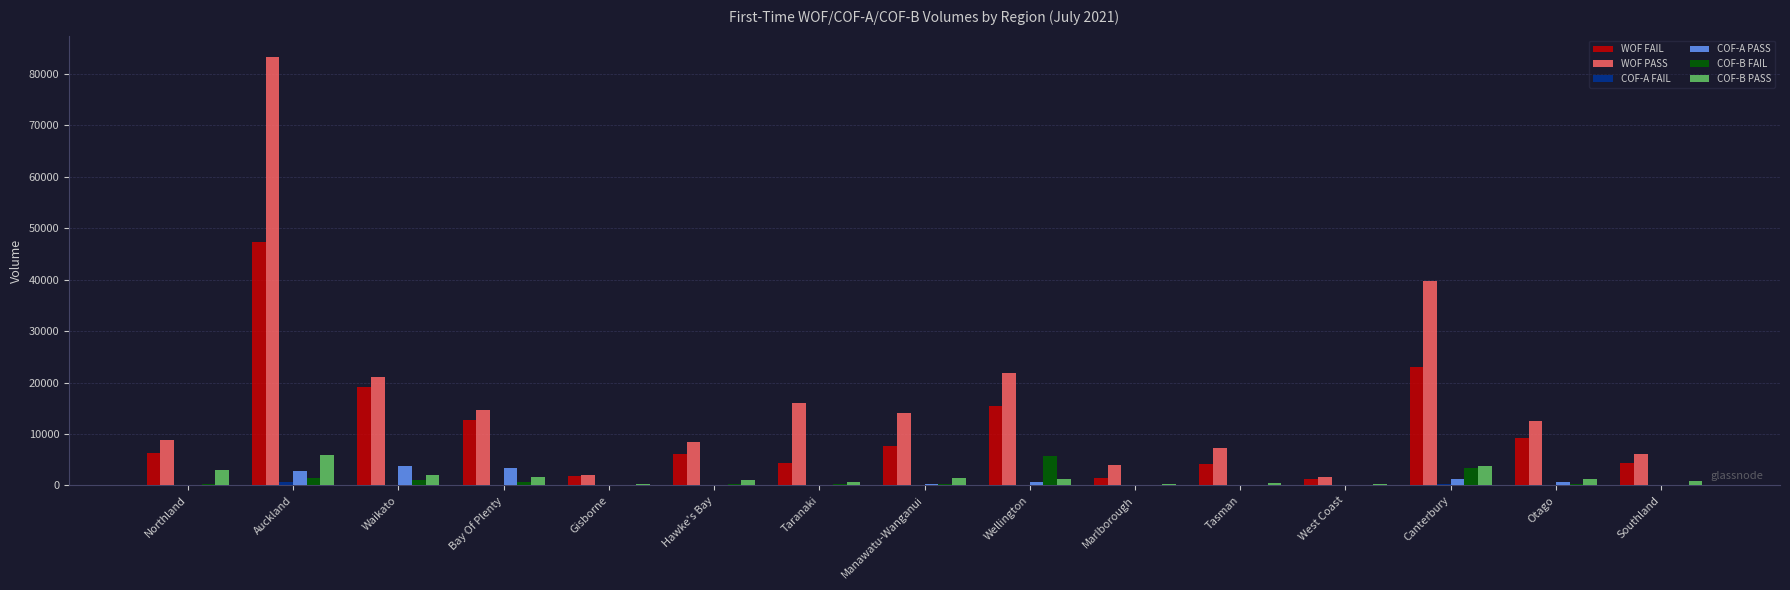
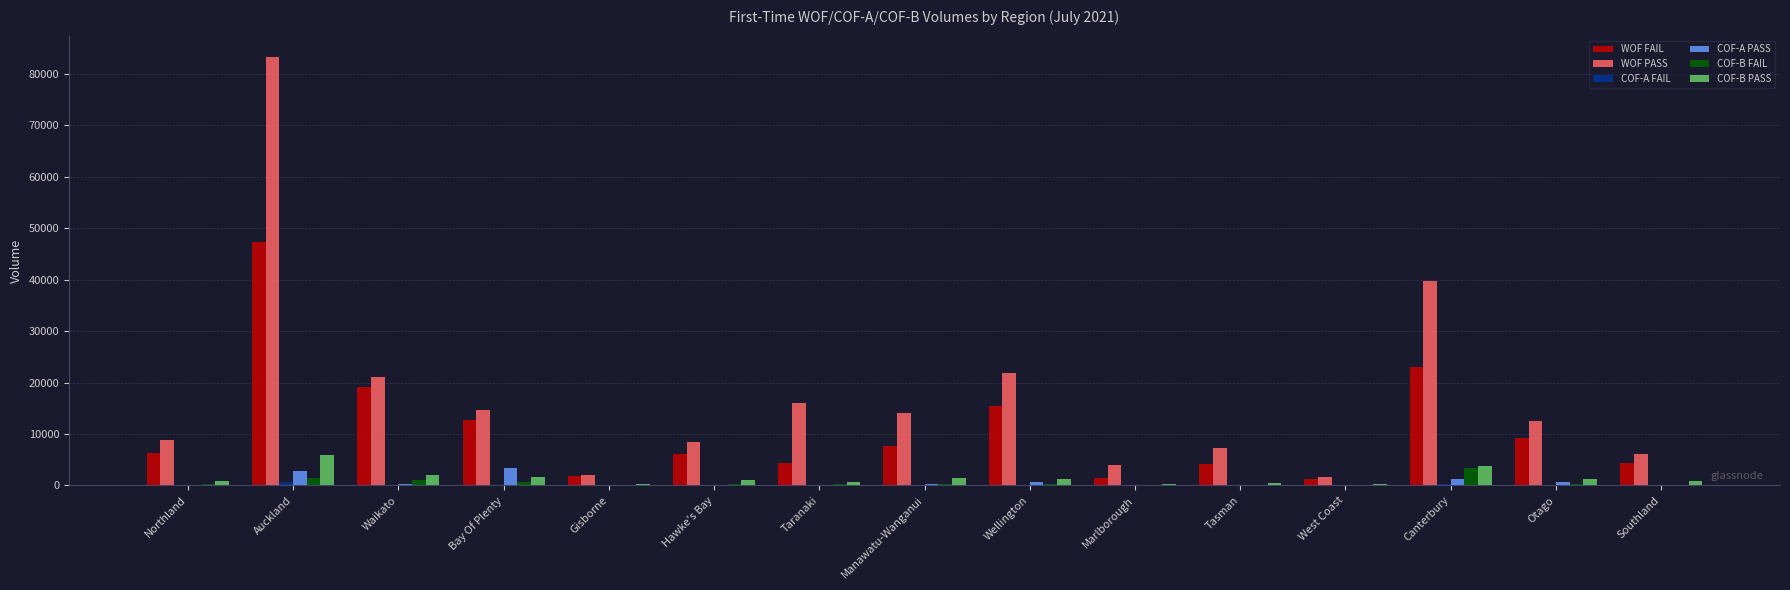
COF-B PASS, Northland: 3000 -> 1000
COF-A PASS, Waikato: 4000 -> 0
COF-B FAIL, Wellington: 6000 -> 0
